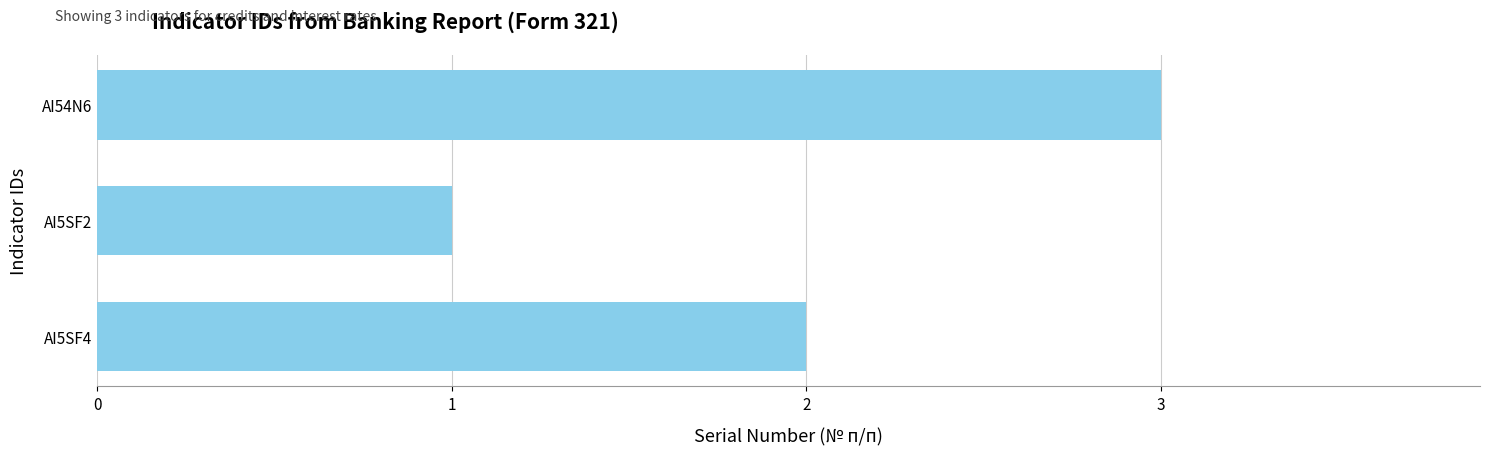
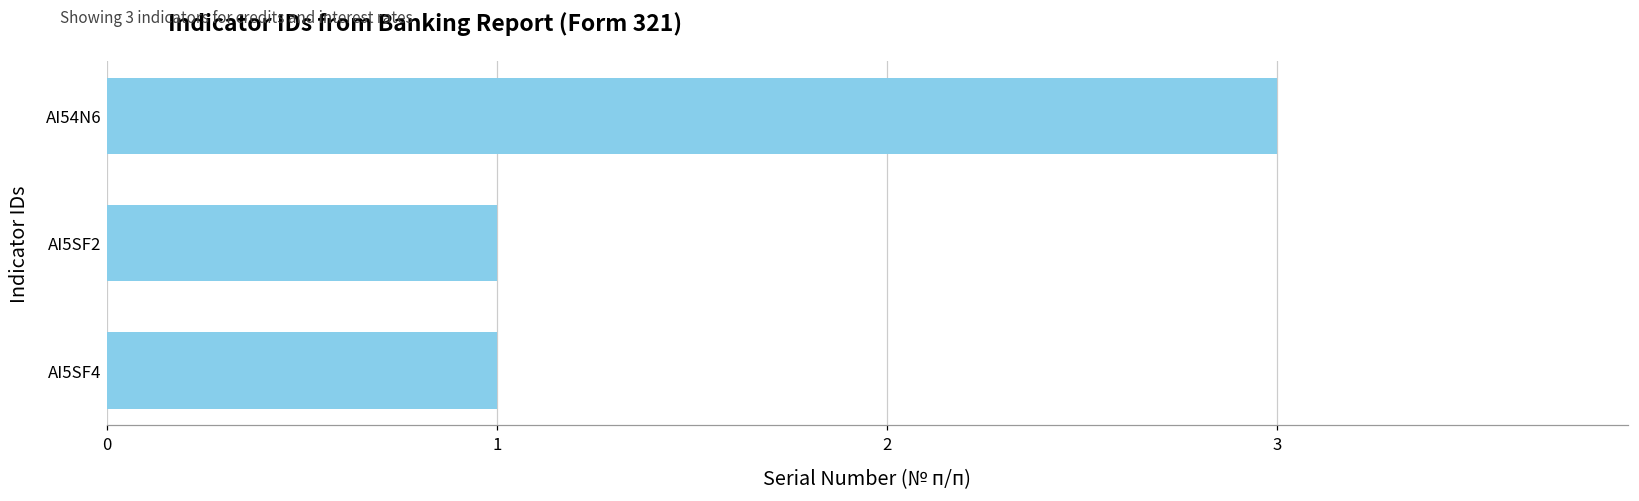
AI5SF4: 2 -> 1
